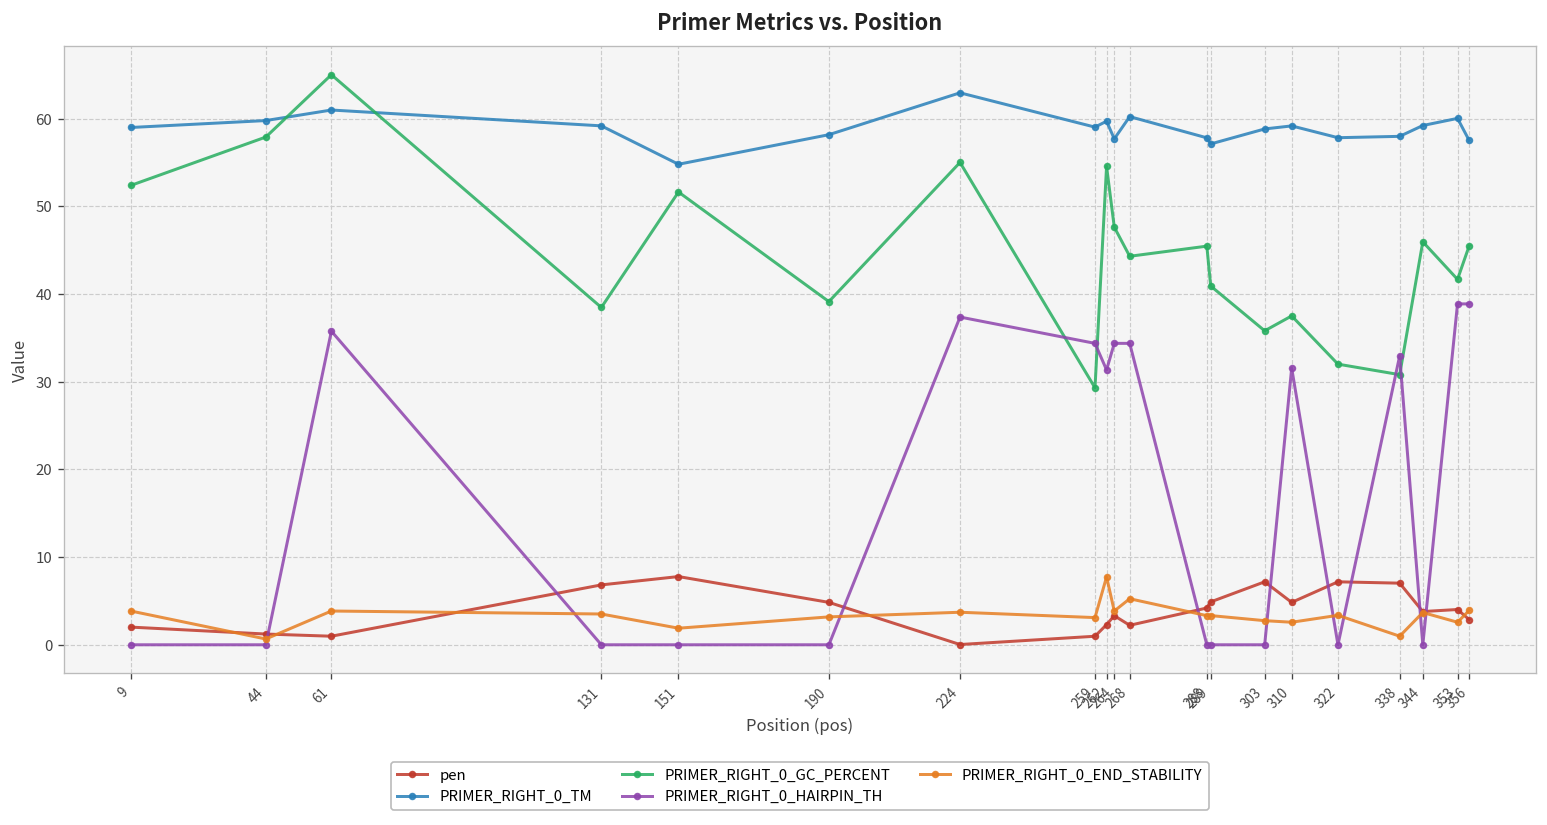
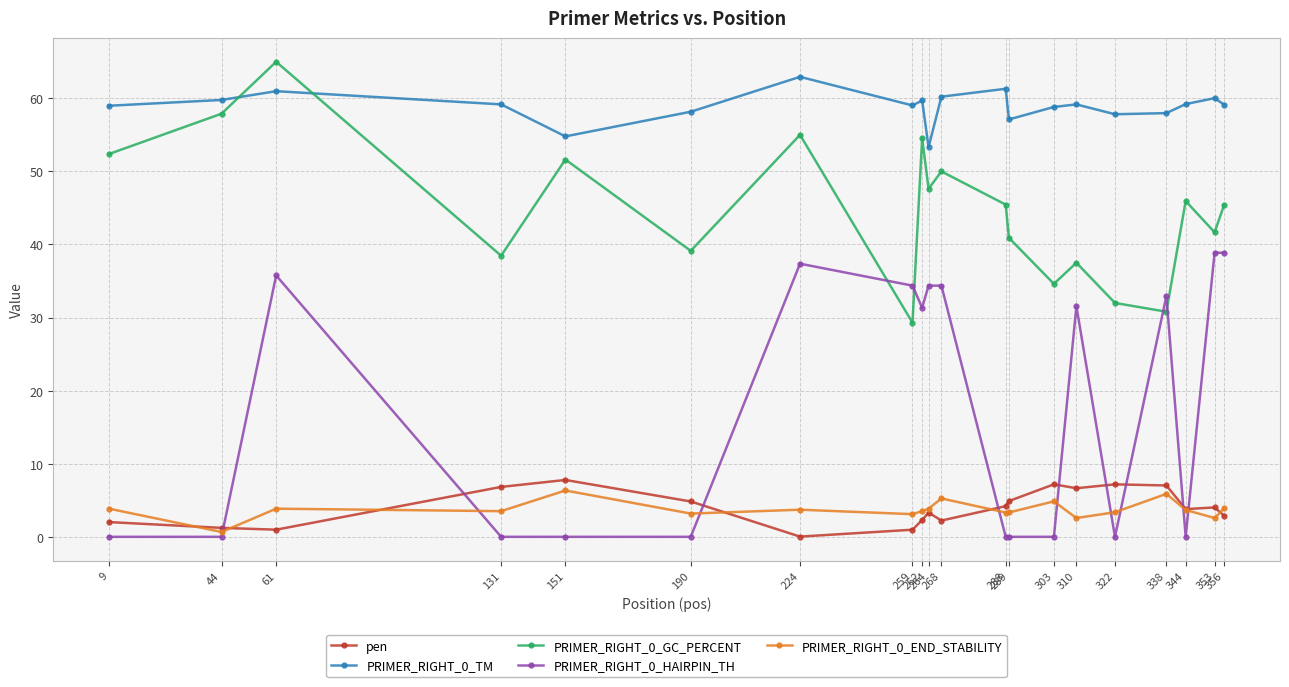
PRIMER_RIGHT_0_END_STABILITY, 151: 2 -> 6
PRIMER_RIGHT_0_END_STABILITY, 262: 8 -> 4
PRIMER_RIGHT_0_TM, 264: 58 -> 53
PRIMER_RIGHT_0_GC_PERCENT, 268: 44 -> 50
PRIMER_RIGHT_0_TM, 288: 58 -> 61
PRIMER_RIGHT_0_GC_PERCENT, 303: 36 -> 35
PRIMER_RIGHT_0_END_STABILITY, 303: 3 -> 5
pen, 310: 5 -> 7
PRIMER_RIGHT_0_END_STABILITY, 338: 1 -> 6
PRIMER_RIGHT_0_TM, 356: 58 -> 59
